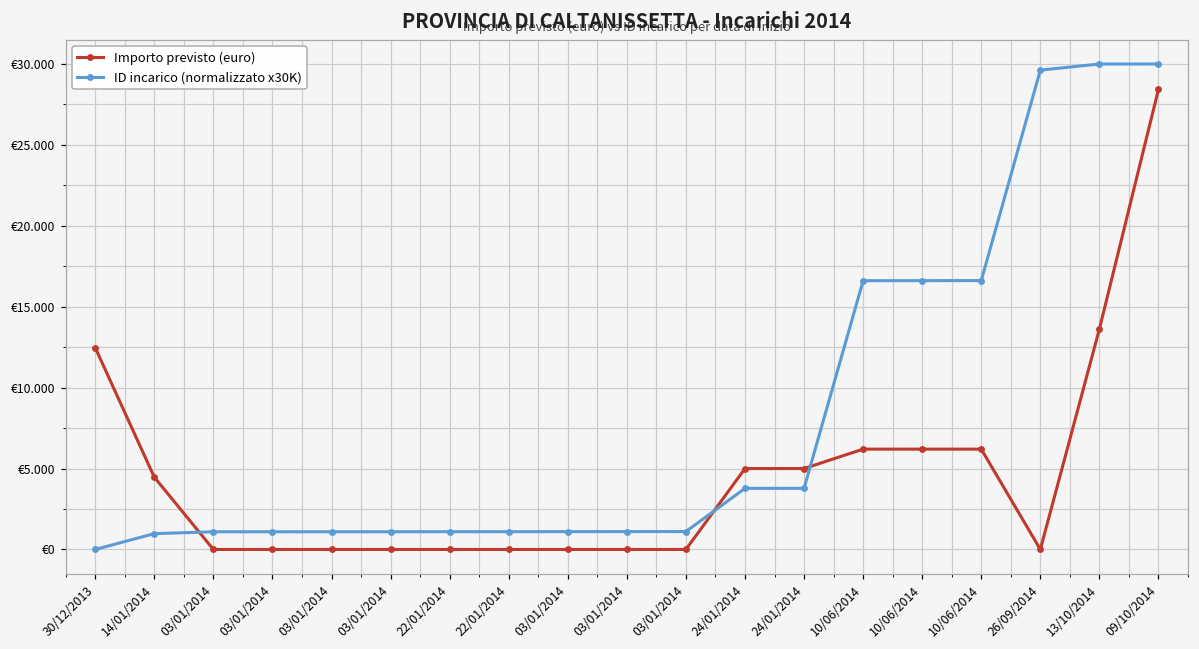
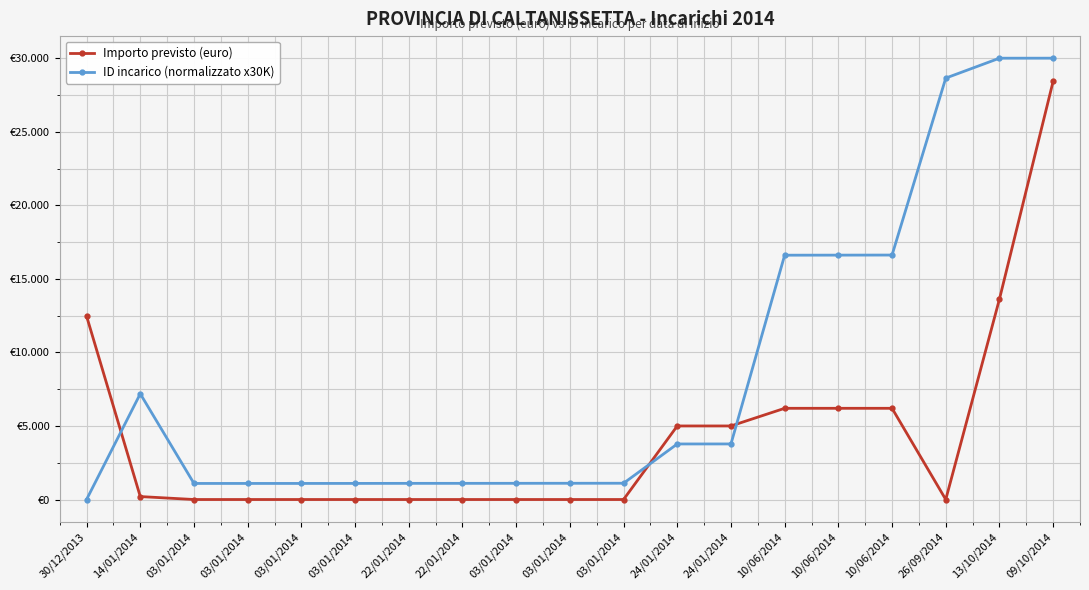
Importo previsto (euro), 14/01/2014: €4.5 -> €0.2
ID incarico (normalizzato x30K), 14/01/2014: €1.0 -> €7.2
ID incarico (normalizzato x30K), 26/09/2014: €29.6 -> €28.6
